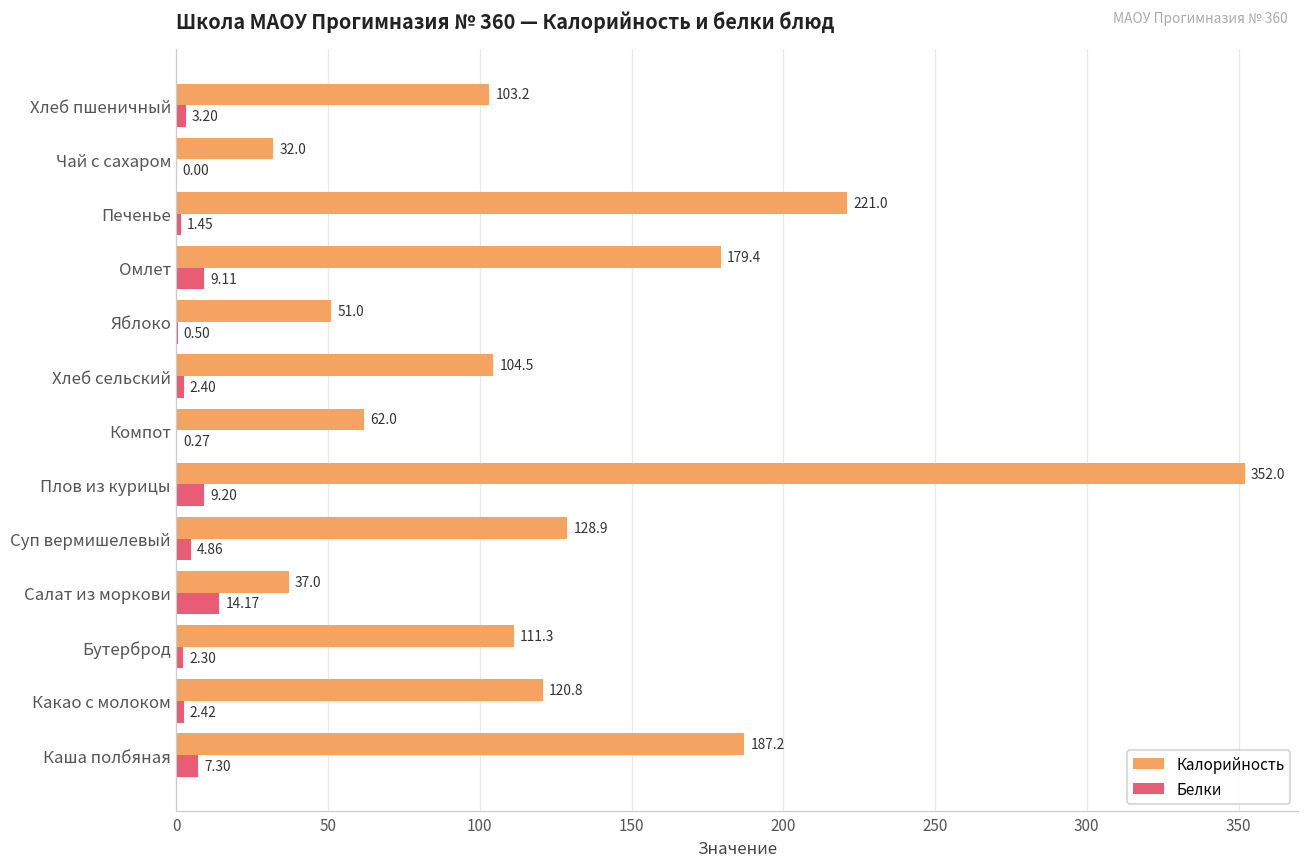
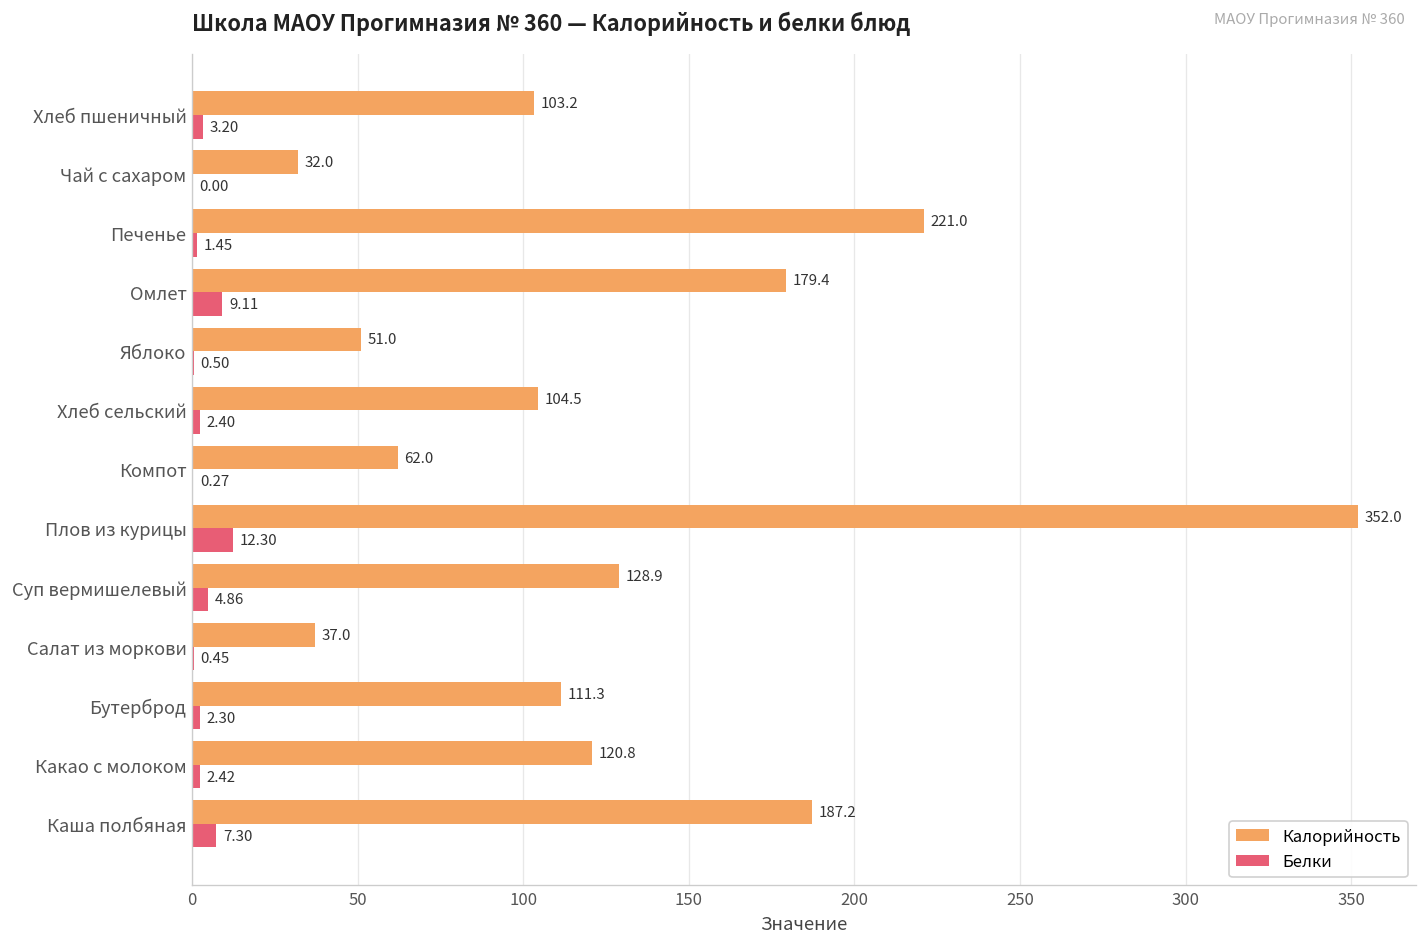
Белки, Плов из курицы: 9.20 -> 12.30
Белки, Салат из моркови: 14.17 -> 0.45
